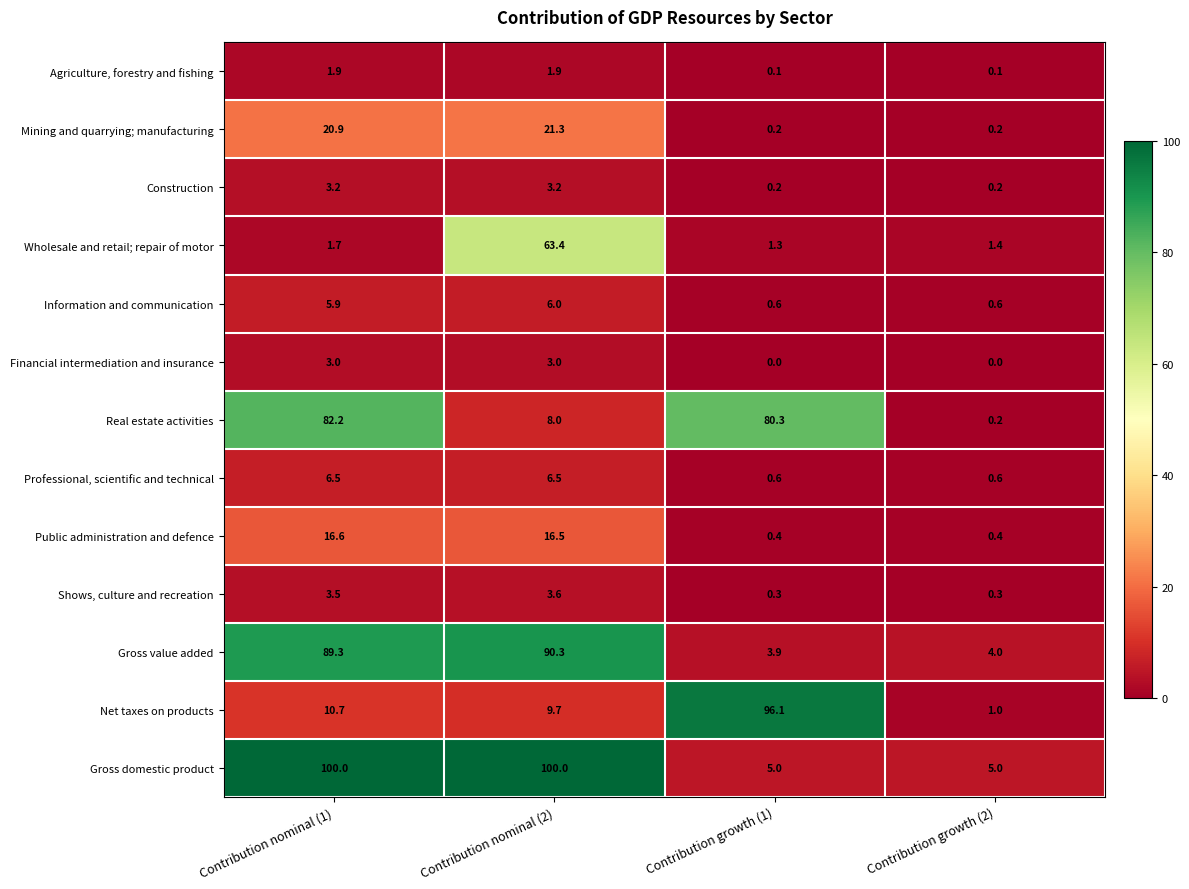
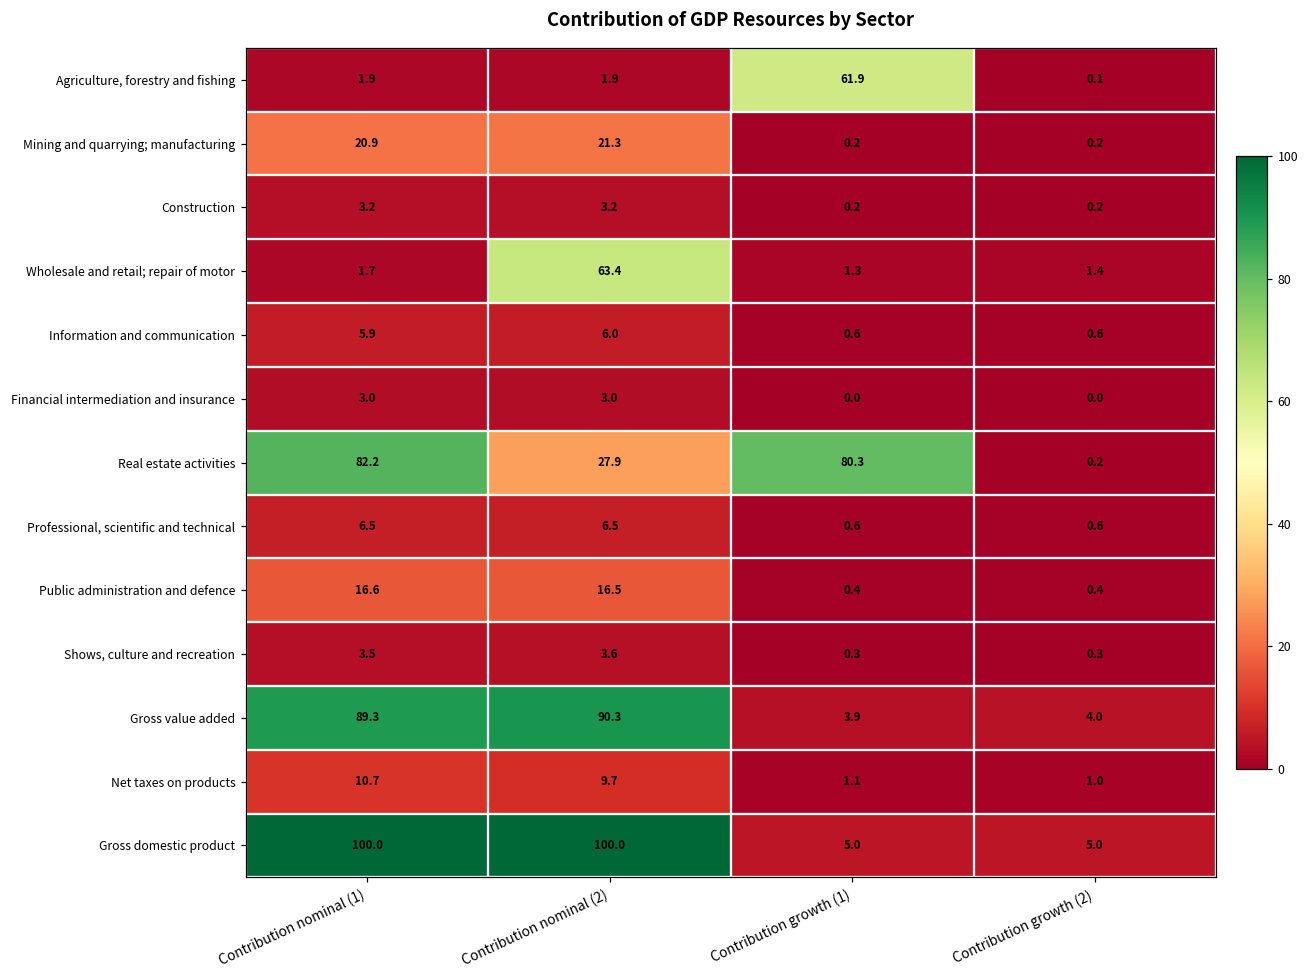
Agriculture, forestry and fishing, Contribution growth (1): 0.1 -> 61.9
Real estate activities, Contribution nominal (2): 8.0 -> 27.9
Net taxes on products, Contribution growth (1): 96.1 -> 1.1
